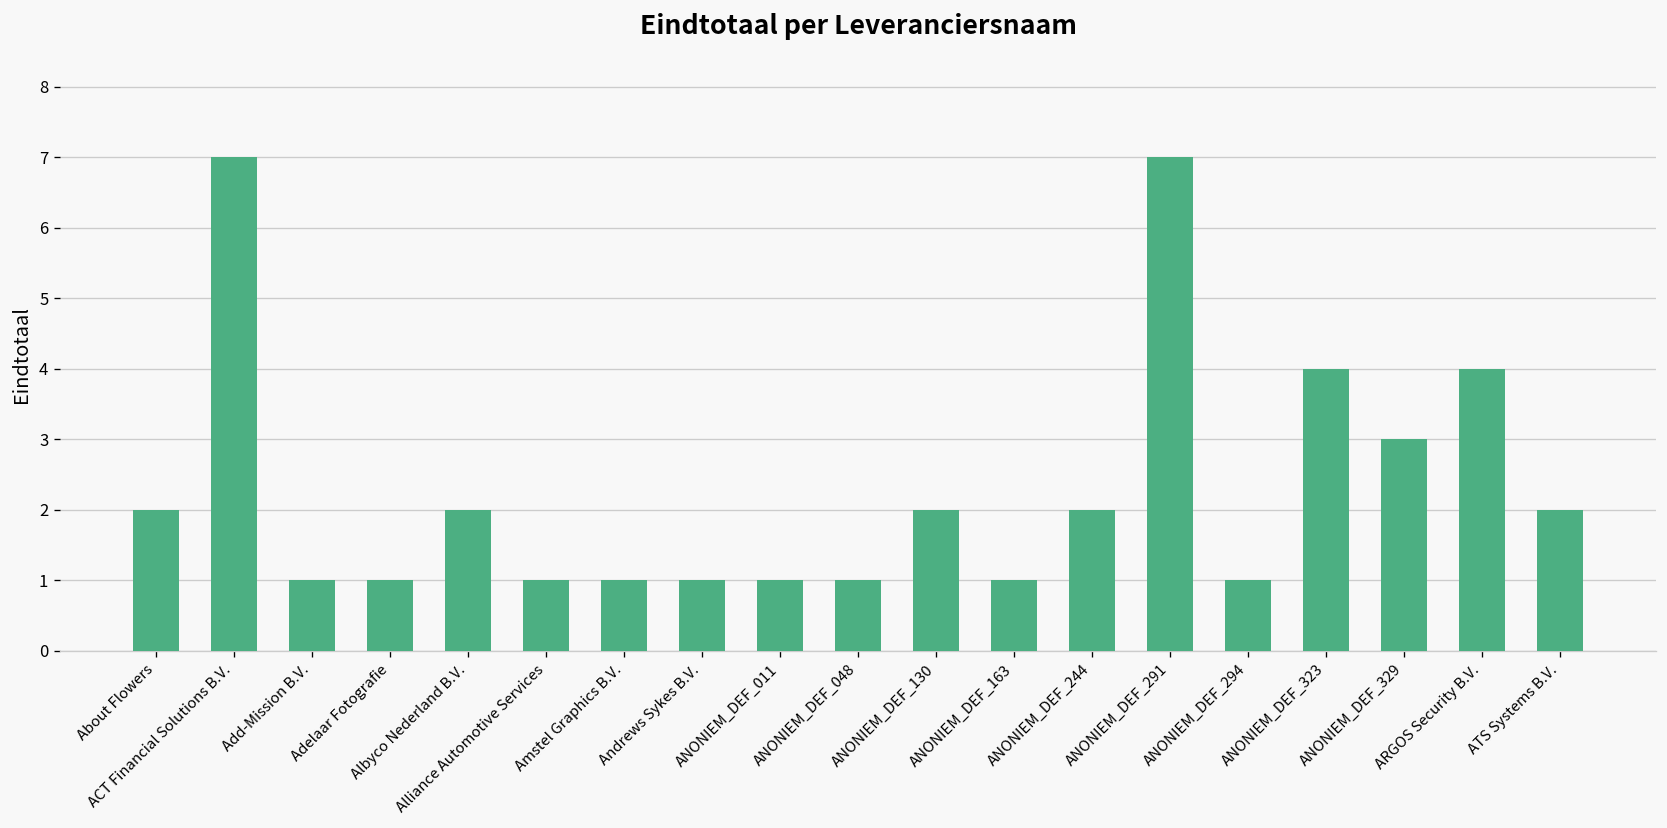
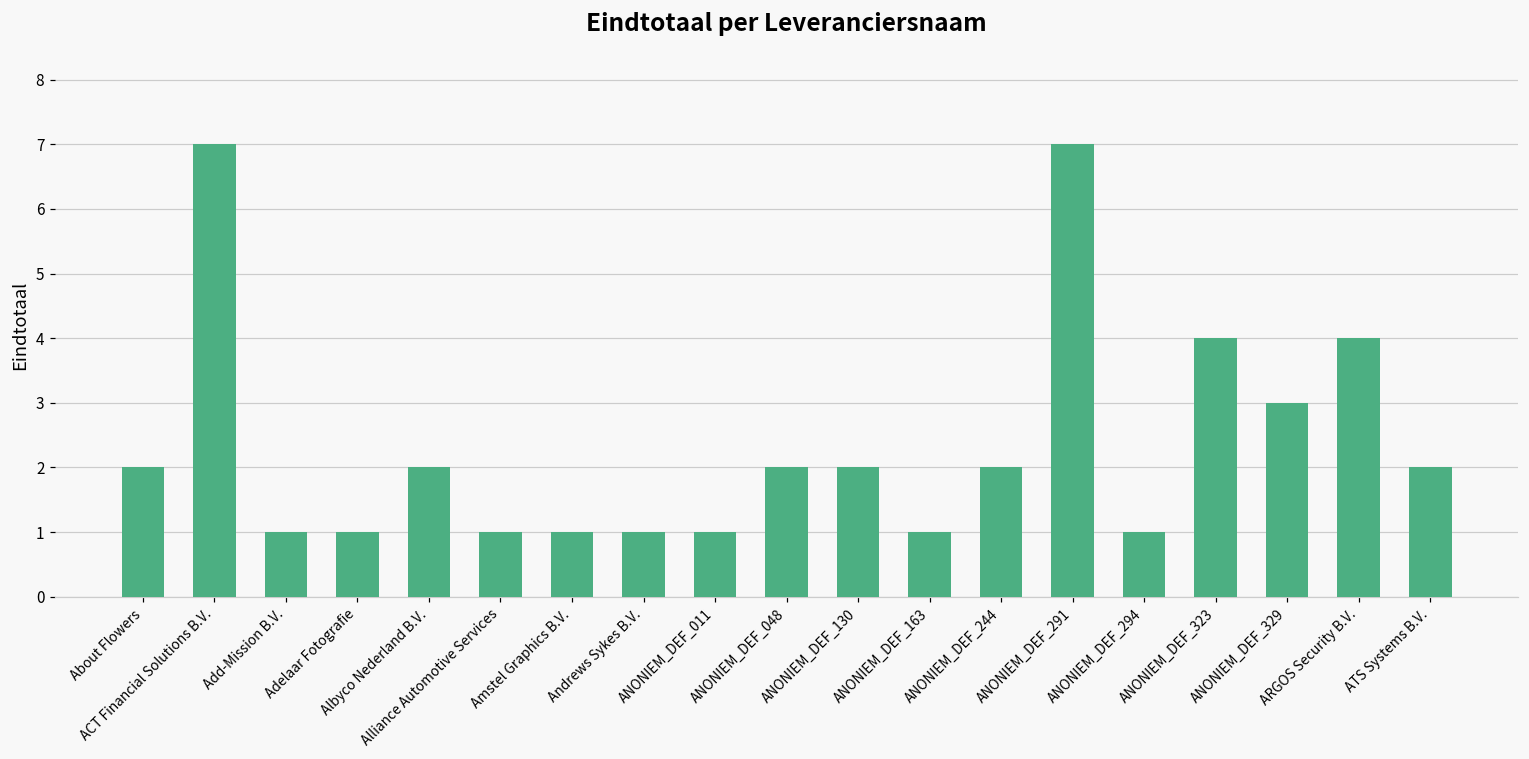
ANONIEM_DEF_048: 1 -> 2
